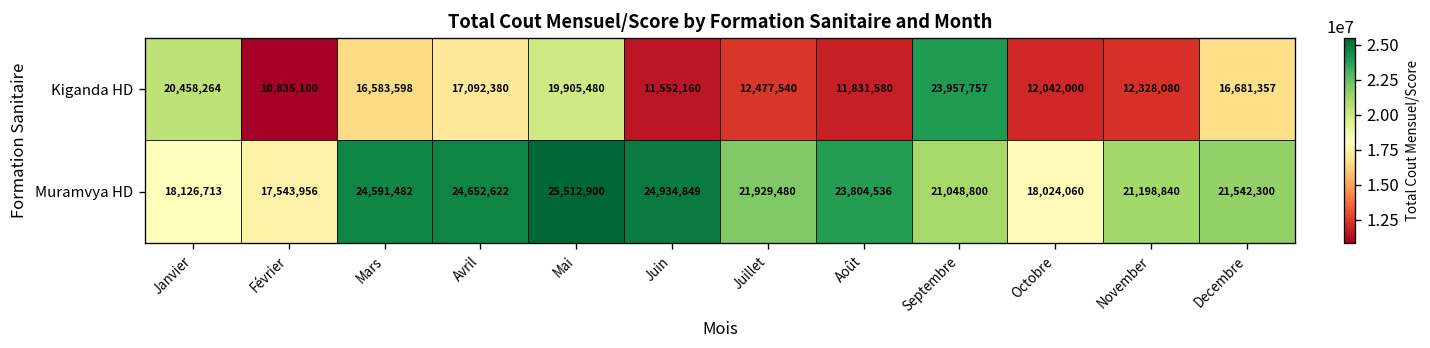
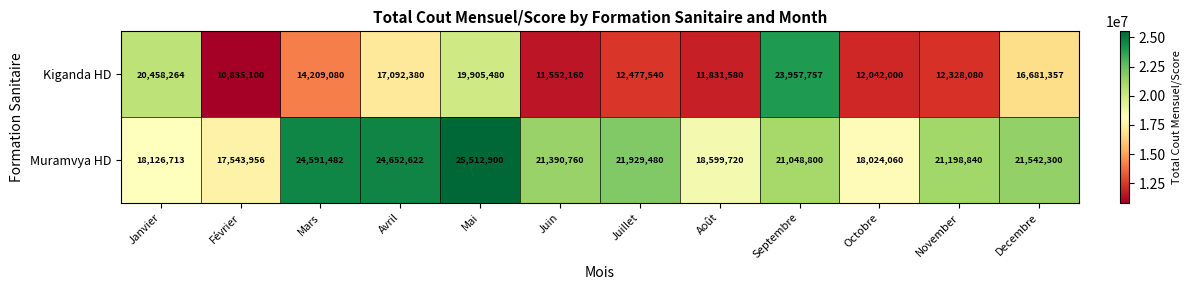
Kiganda HD, Mars: 16,583,598 -> 14,209,080
Muramvya HD, Juin: 24,934,849 -> 21,390,760
Muramvya HD, Août: 23,804,536 -> 18,599,720
